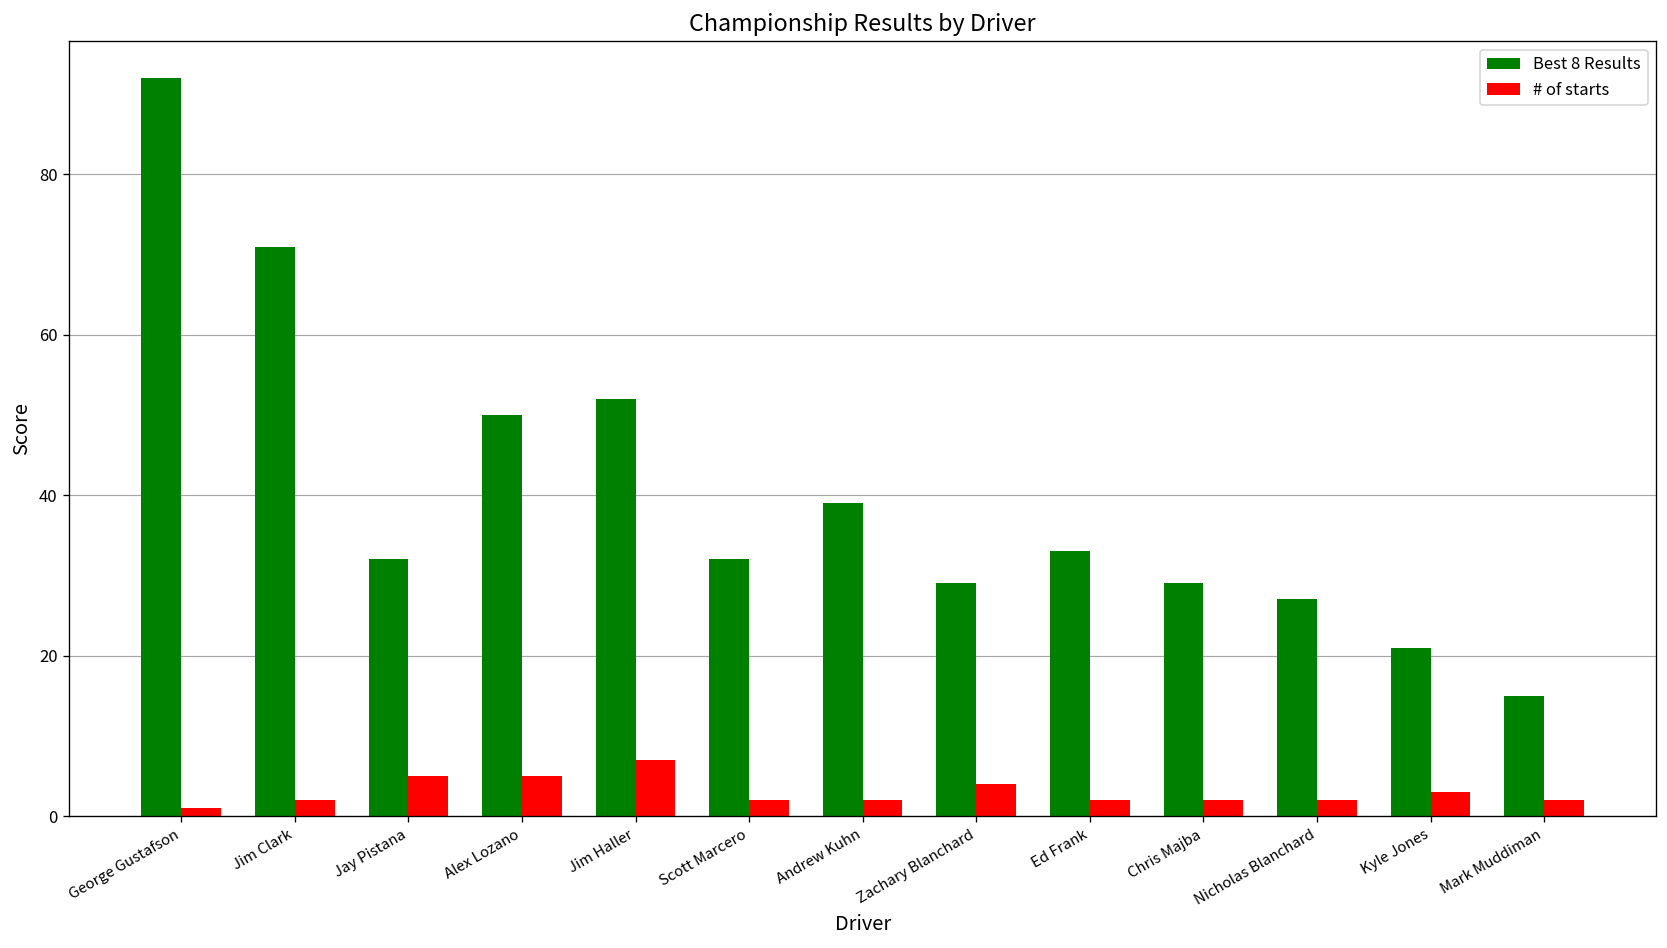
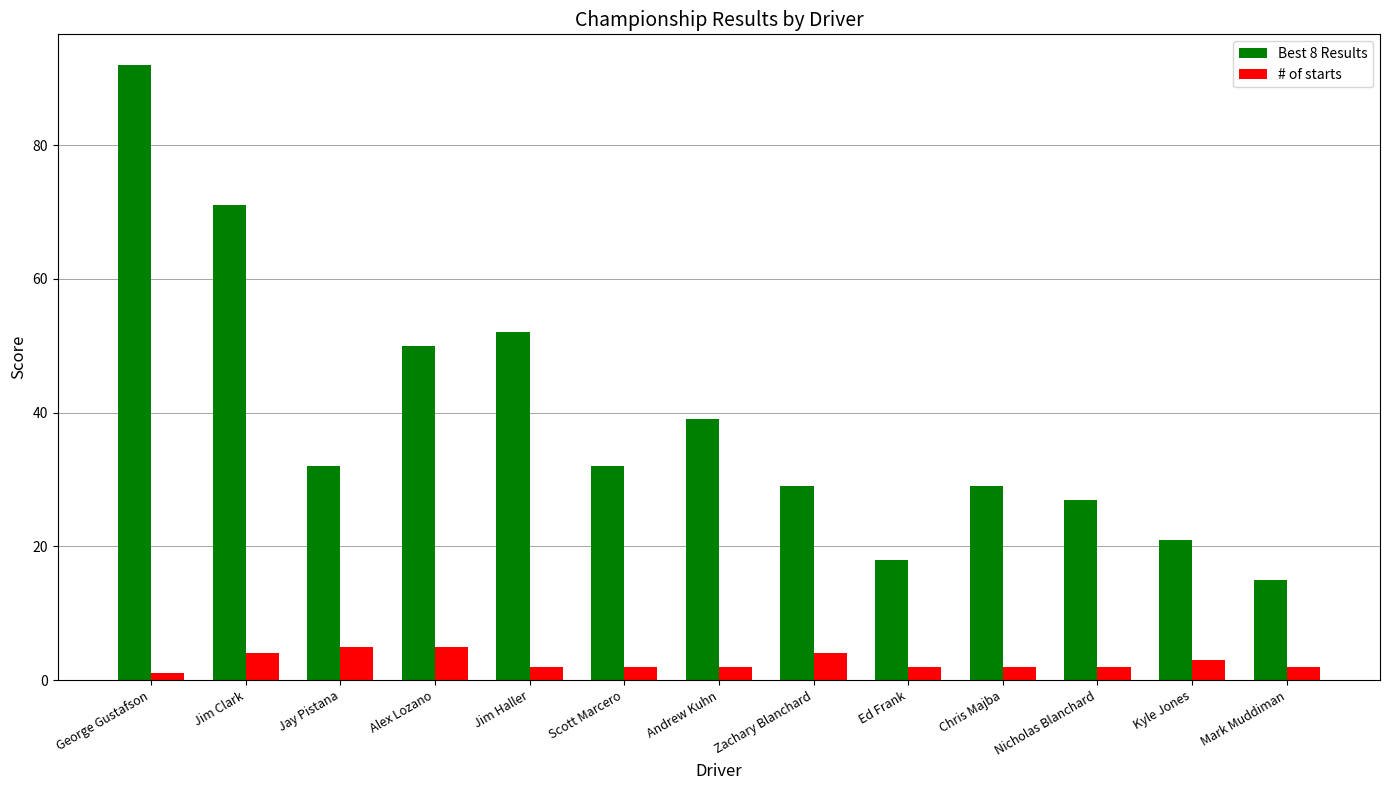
# of starts, Jim Clark: 2 -> 4
# of starts, Jim Haller: 7 -> 2
Best 8 Results, Ed Frank: 33 -> 18
